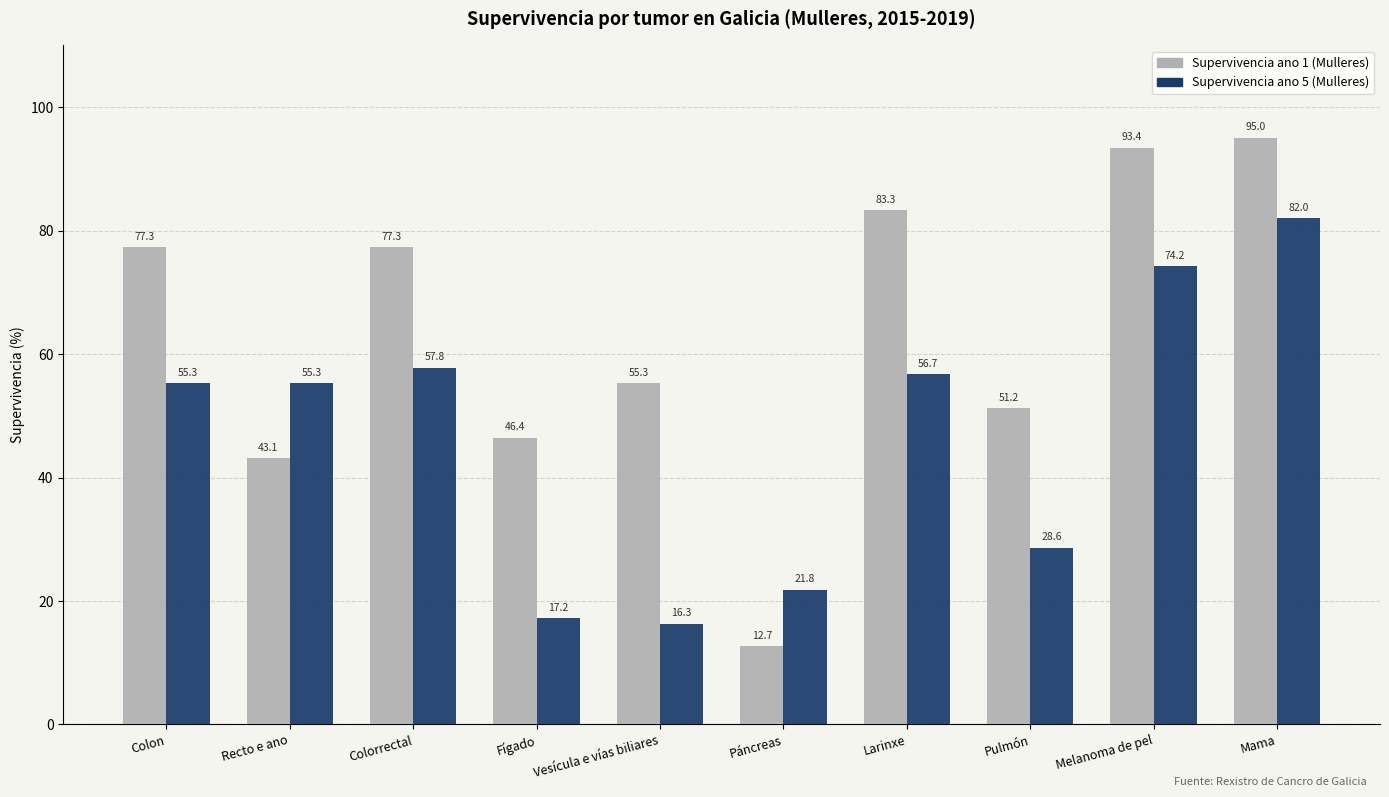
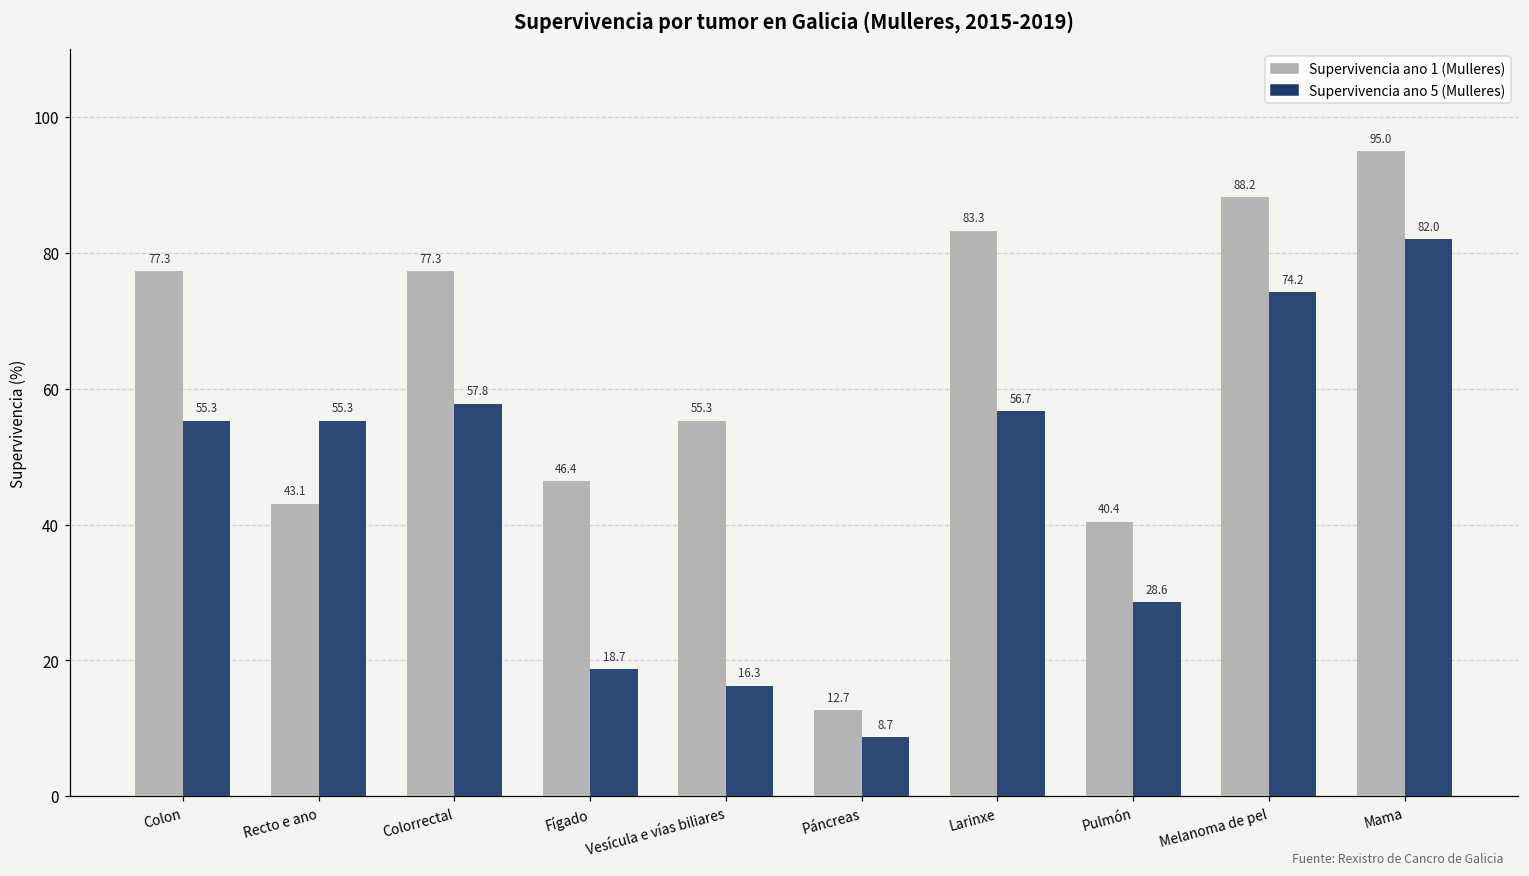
Supervivencia ano 5 (Mulleres), Fígado: 17.2 -> 18.7
Supervivencia ano 5 (Mulleres), Páncreas: 21.8 -> 8.7
Supervivencia ano 1 (Mulleres), Pulmón: 51.2 -> 40.4
Supervivencia ano 1 (Mulleres), Melanoma de pel: 93.4 -> 88.2
